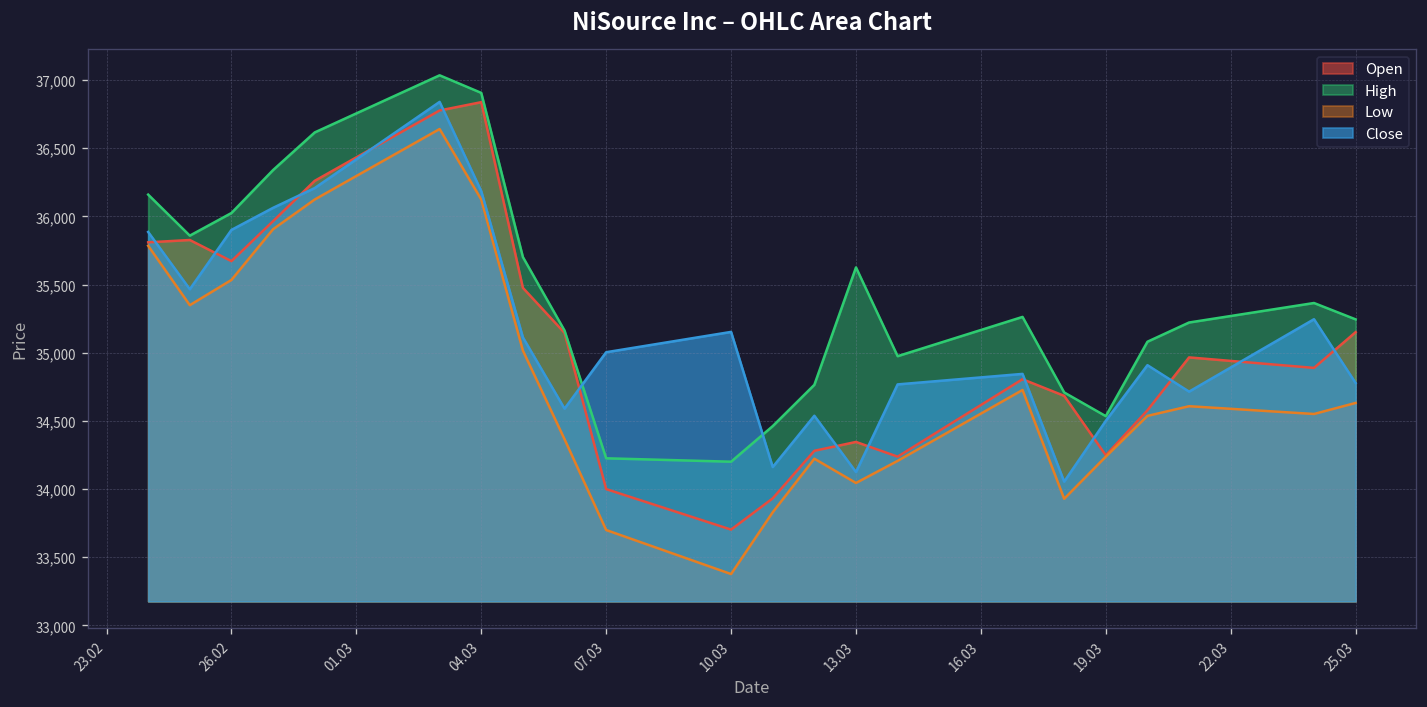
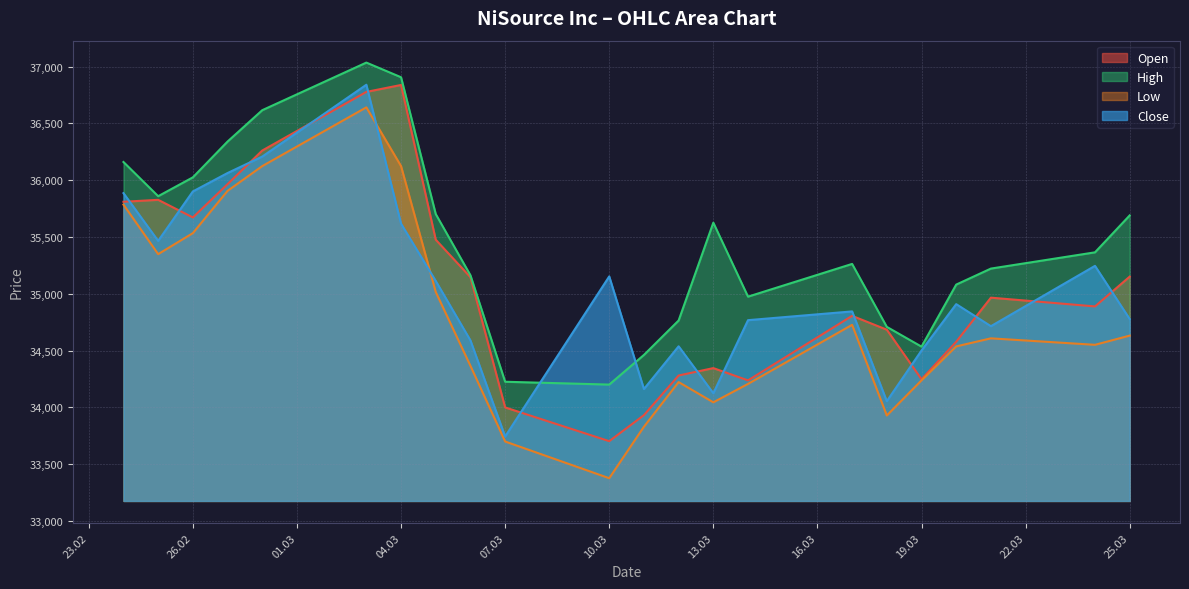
Close, 04.03: 36,190 -> 35,620
Close, 07.03: 35,000 -> 33,740
High, 25.03: 35,250 -> 35,690
